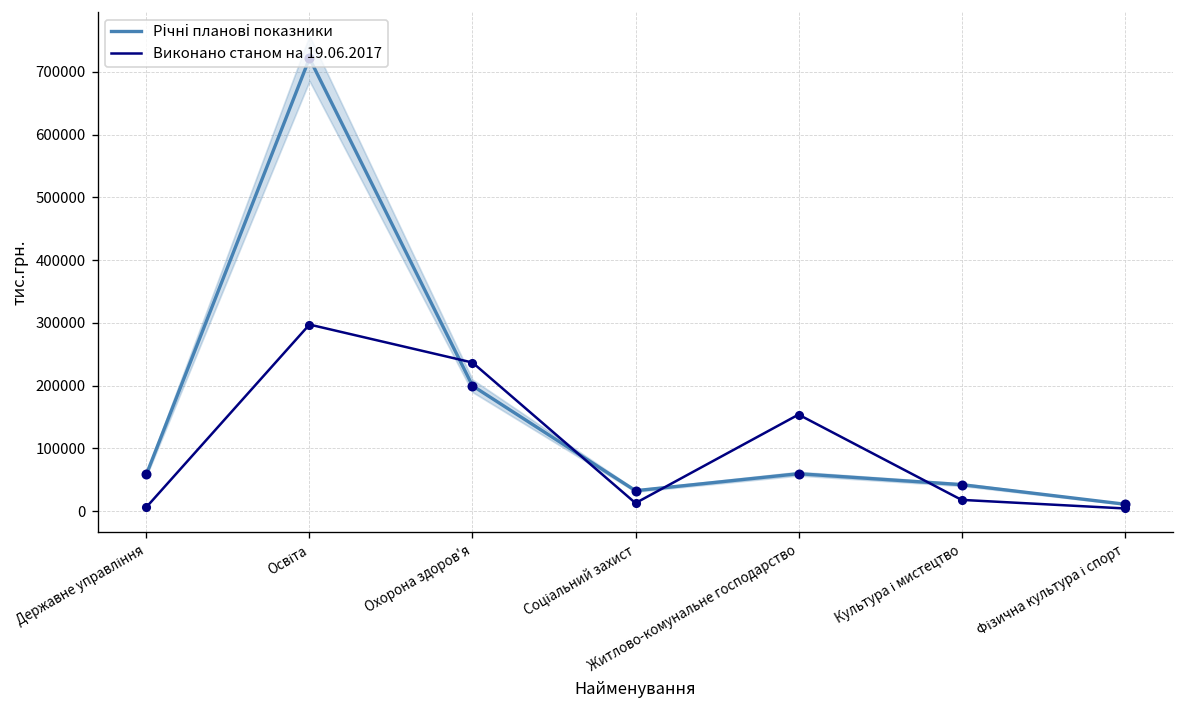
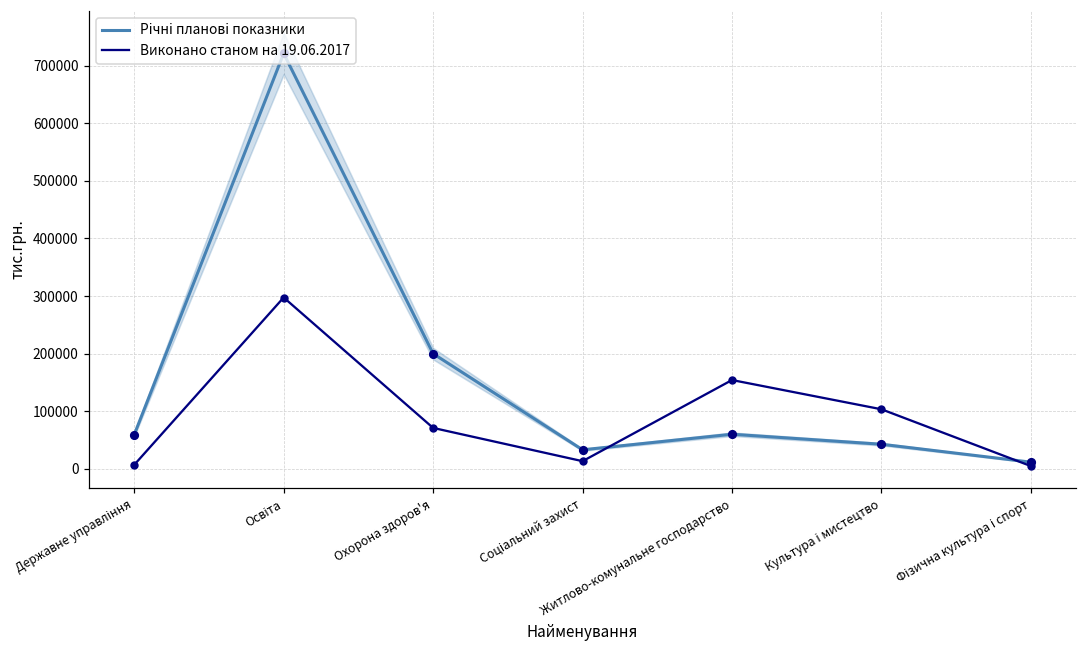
Виконано станом на 19.06.2017, Охорона здоров'я: 240000 -> 70000
Виконано станом на 19.06.2017, Культура і мистецтво: 20000 -> 100000
